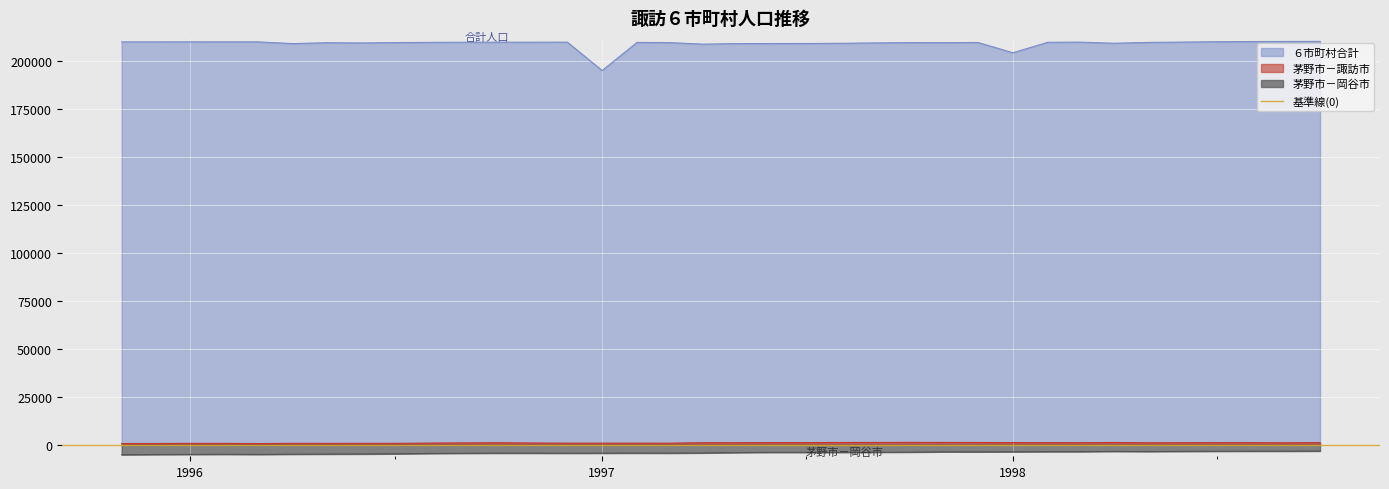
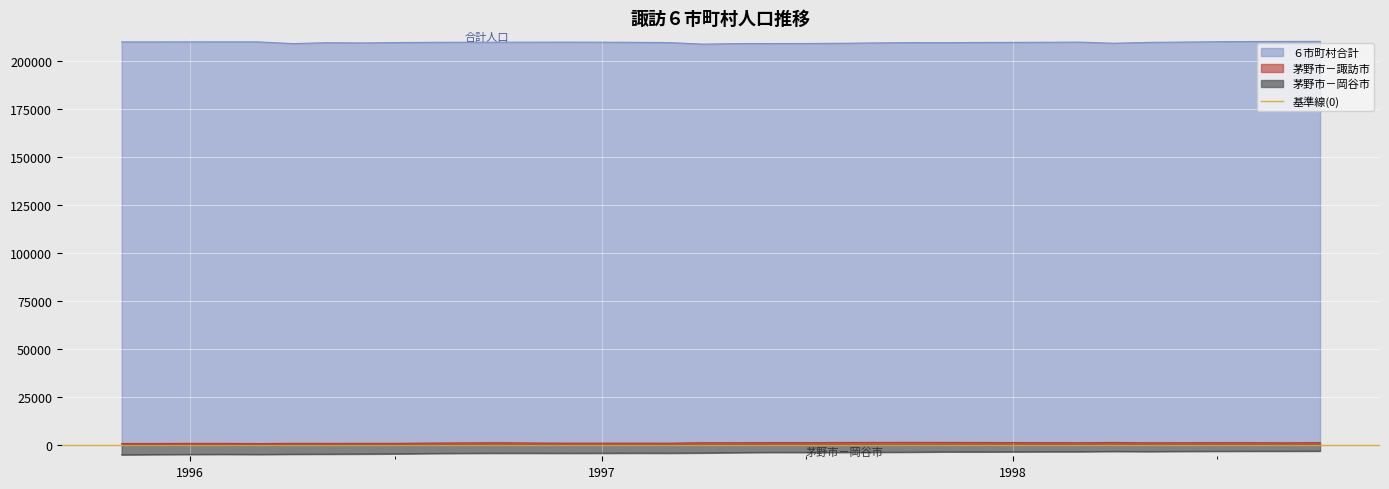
６市町村合計, 1997: 195000 -> 210000
６市町村合計, 1998: 204000 -> 210000
